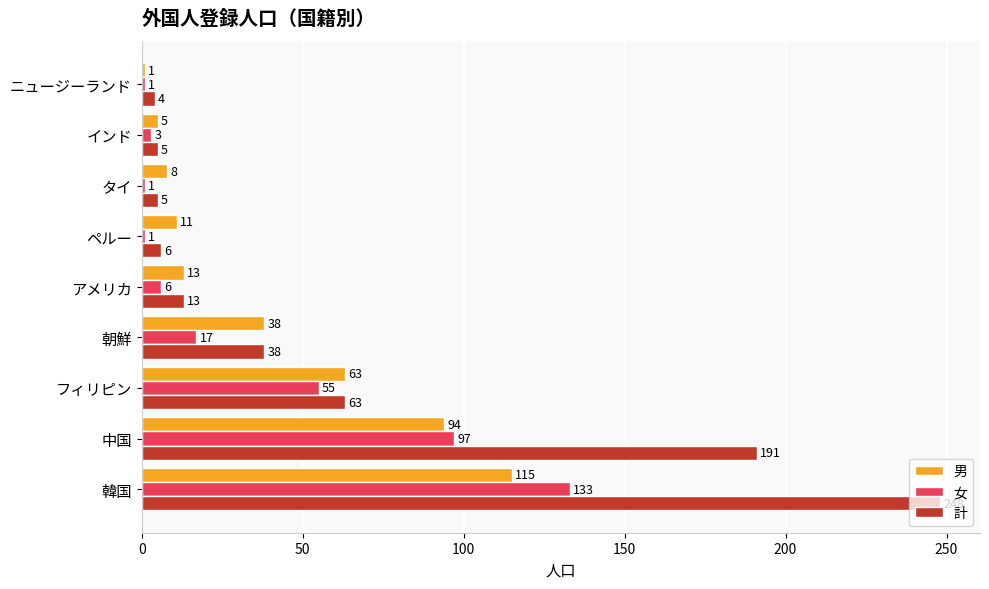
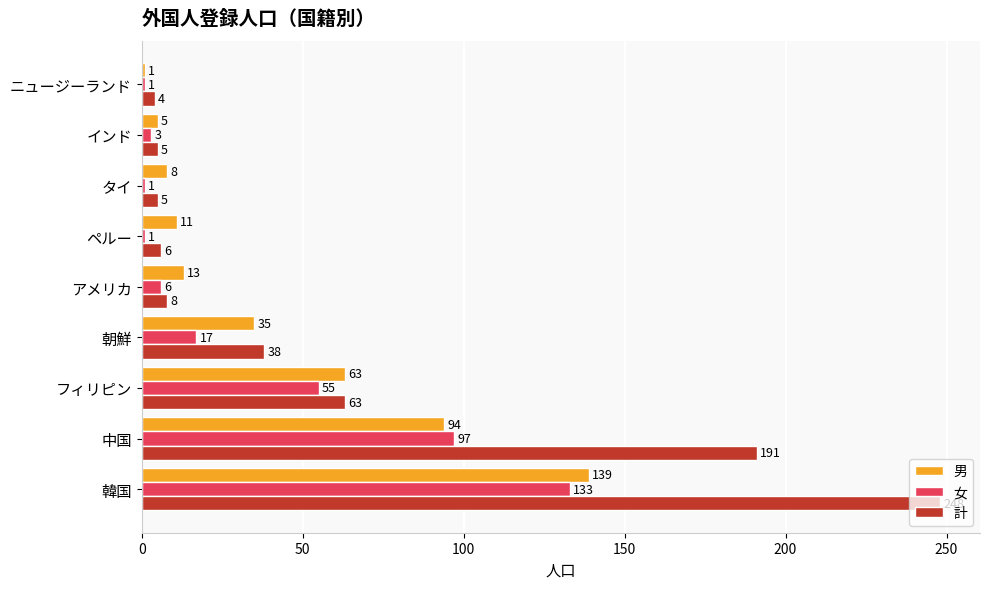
計, アメリカ: 13 -> 8
男, 朝鮮: 38 -> 35
男, 韓国: 115 -> 139
